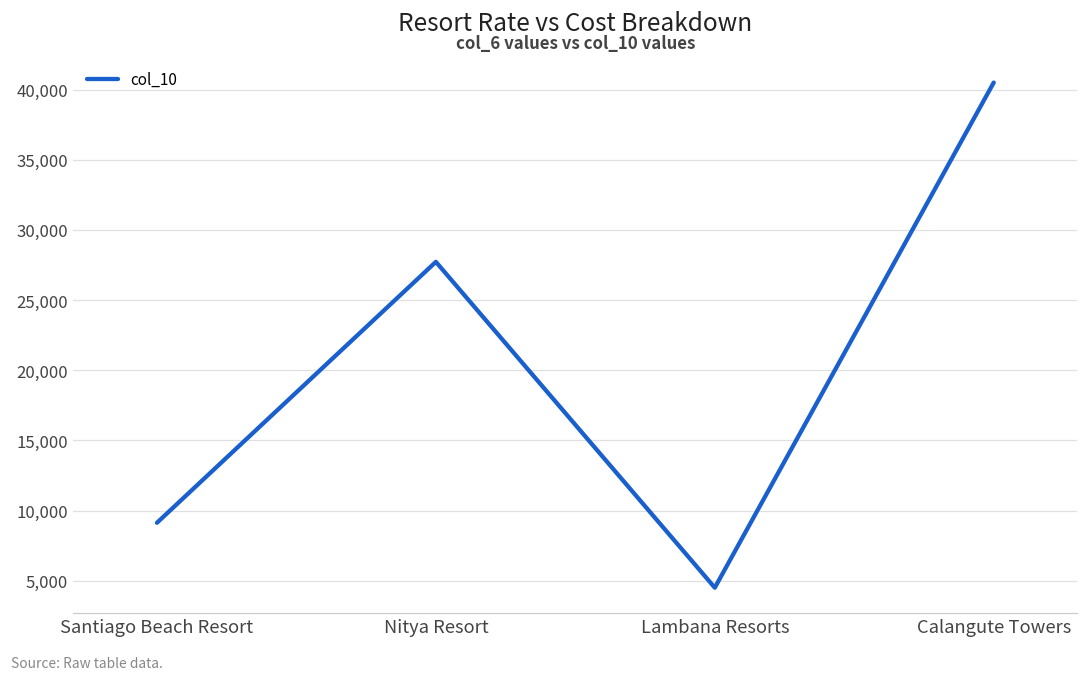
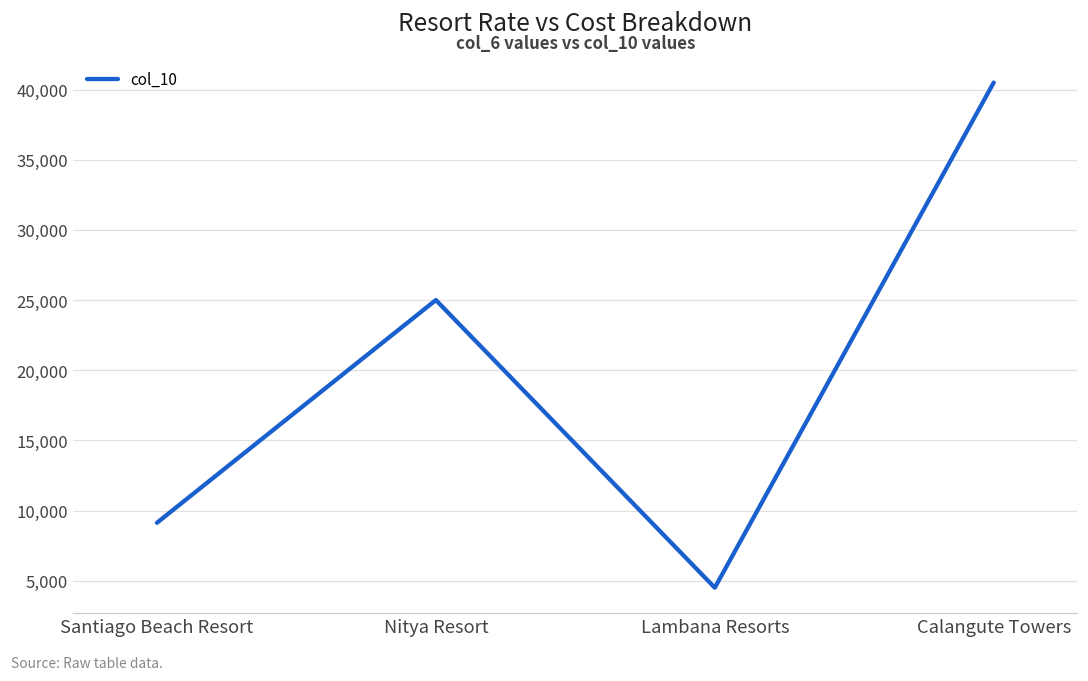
Nitya Resort: 27,700 -> 25,000
